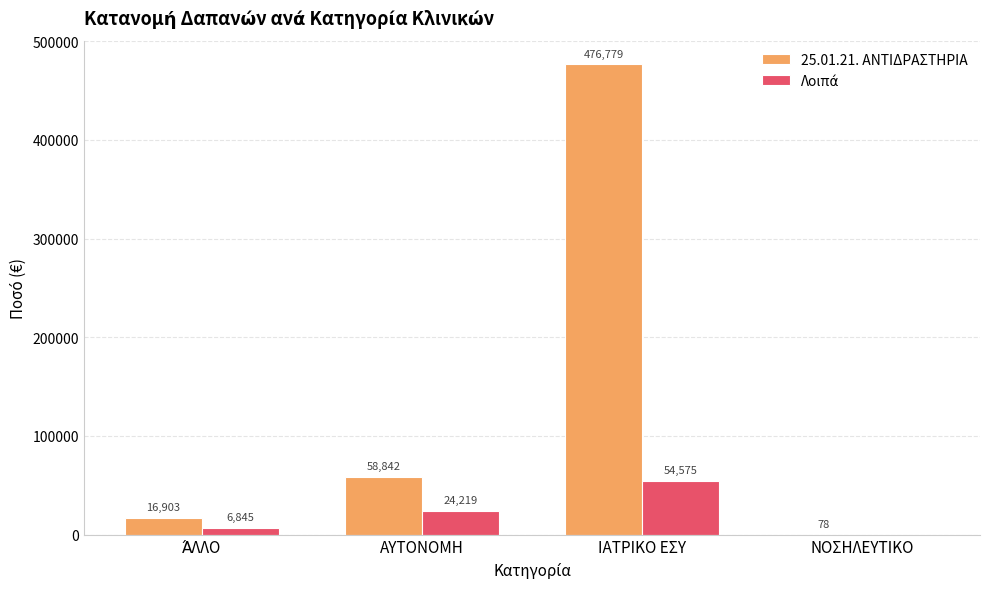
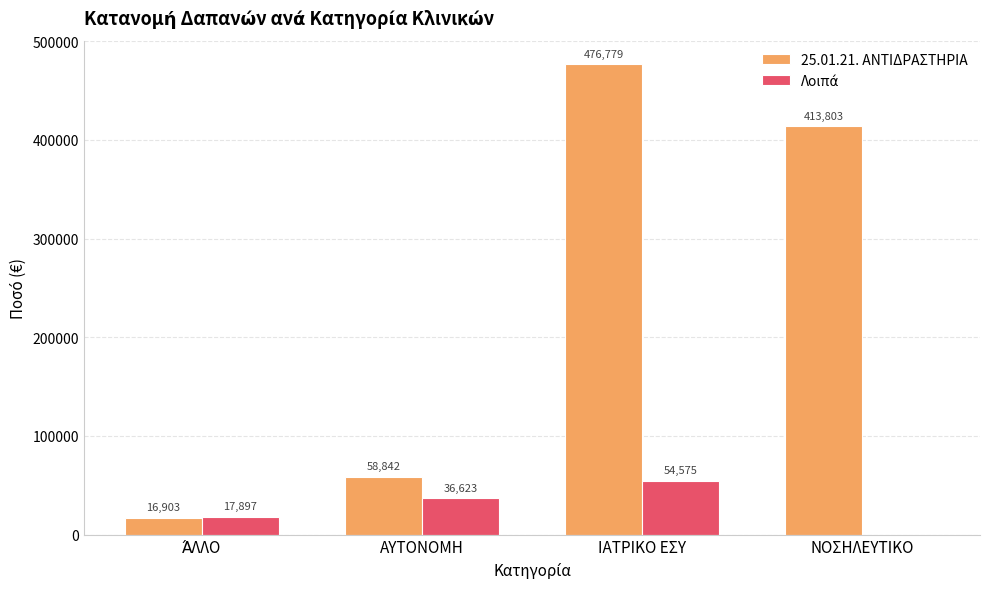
Λοιπά, ΆΛΛΟ: 6,845 -> 17,897
Λοιπά, ΑΥΤΟΝΟΜΗ: 24,219 -> 36,623
25.01.21. ΑΝΤΙΔΡΑΣΤΗΡΙΑ, ΝΟΣΗΛΕΥΤΙΚΟ: 78 -> 413,803
